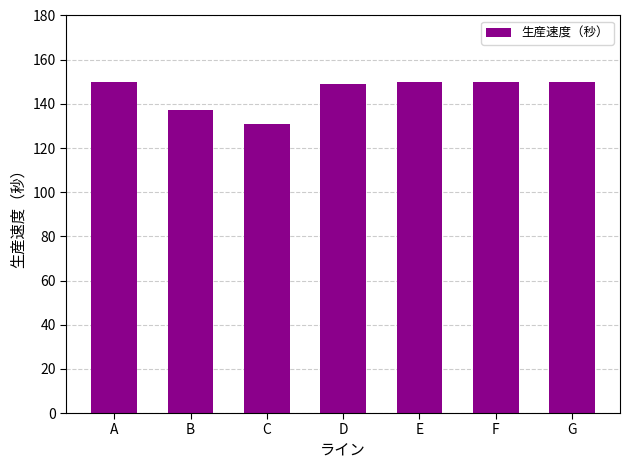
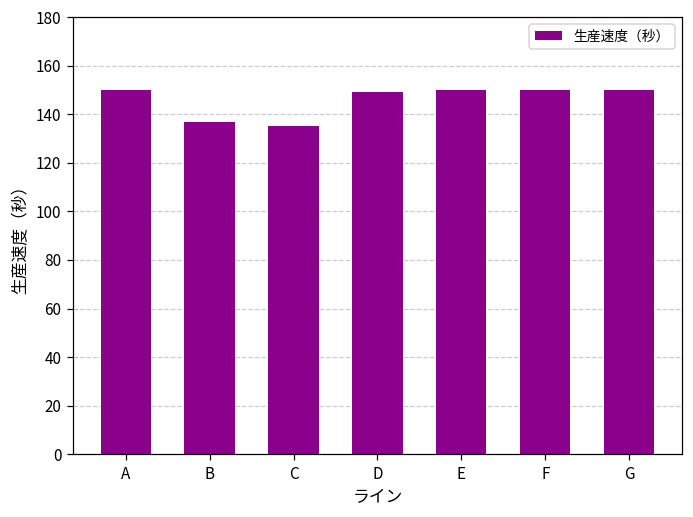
C: 131 -> 135
